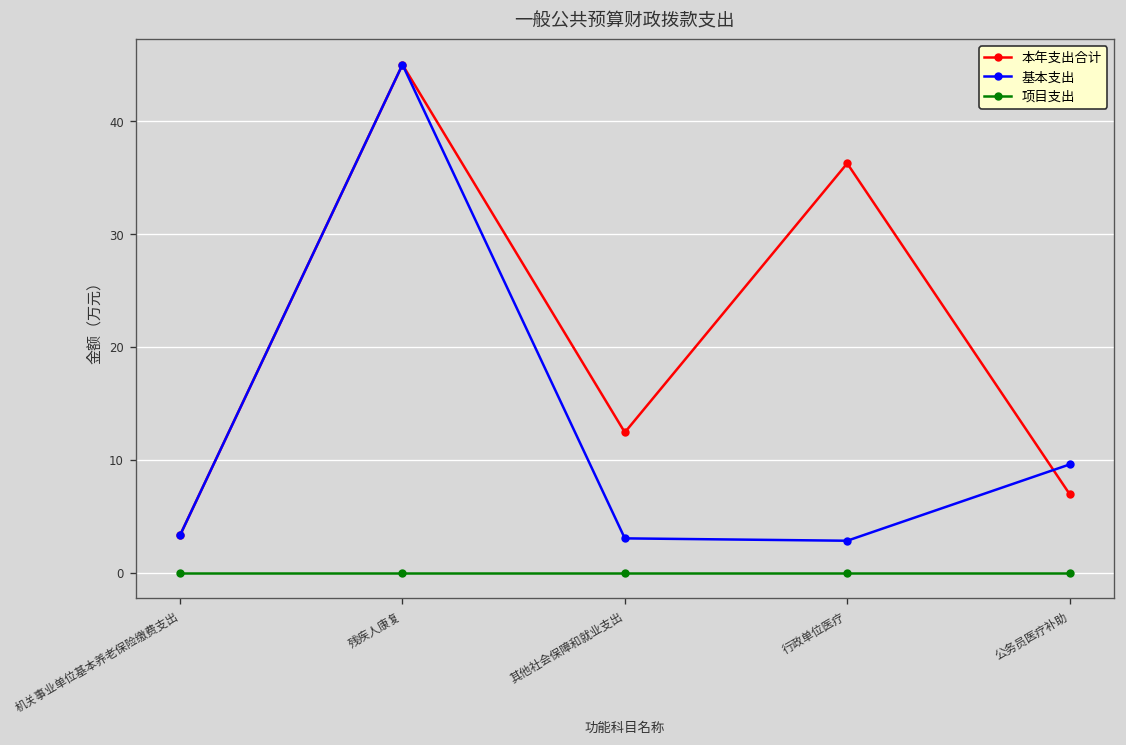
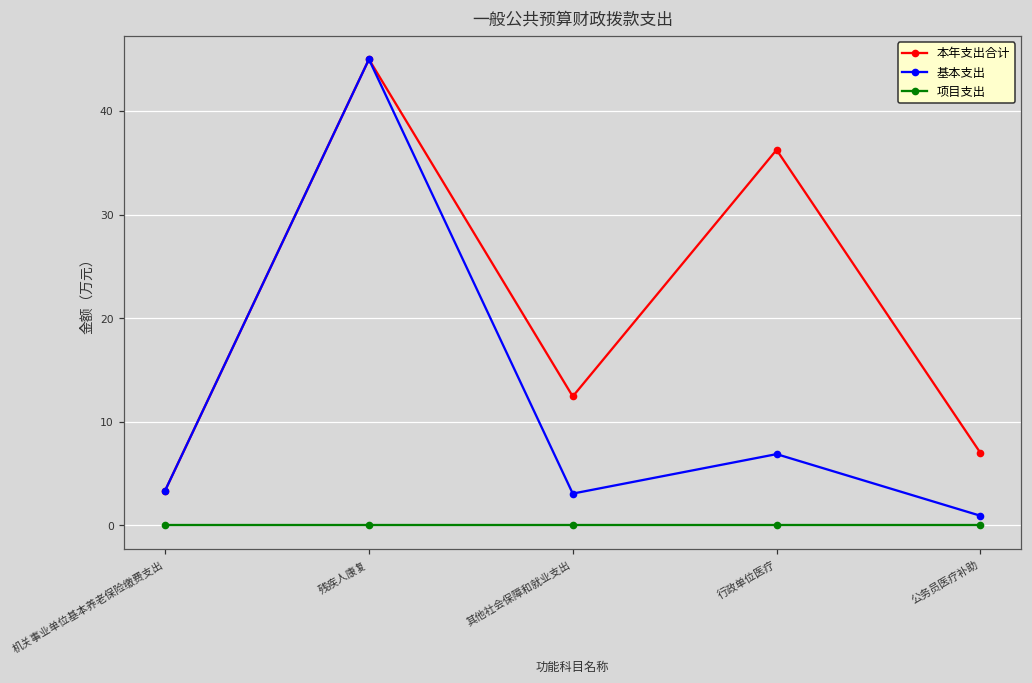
基本支出, 行政单位医疗: 3 -> 7
基本支出, 公务员医疗补助: 10 -> 1
